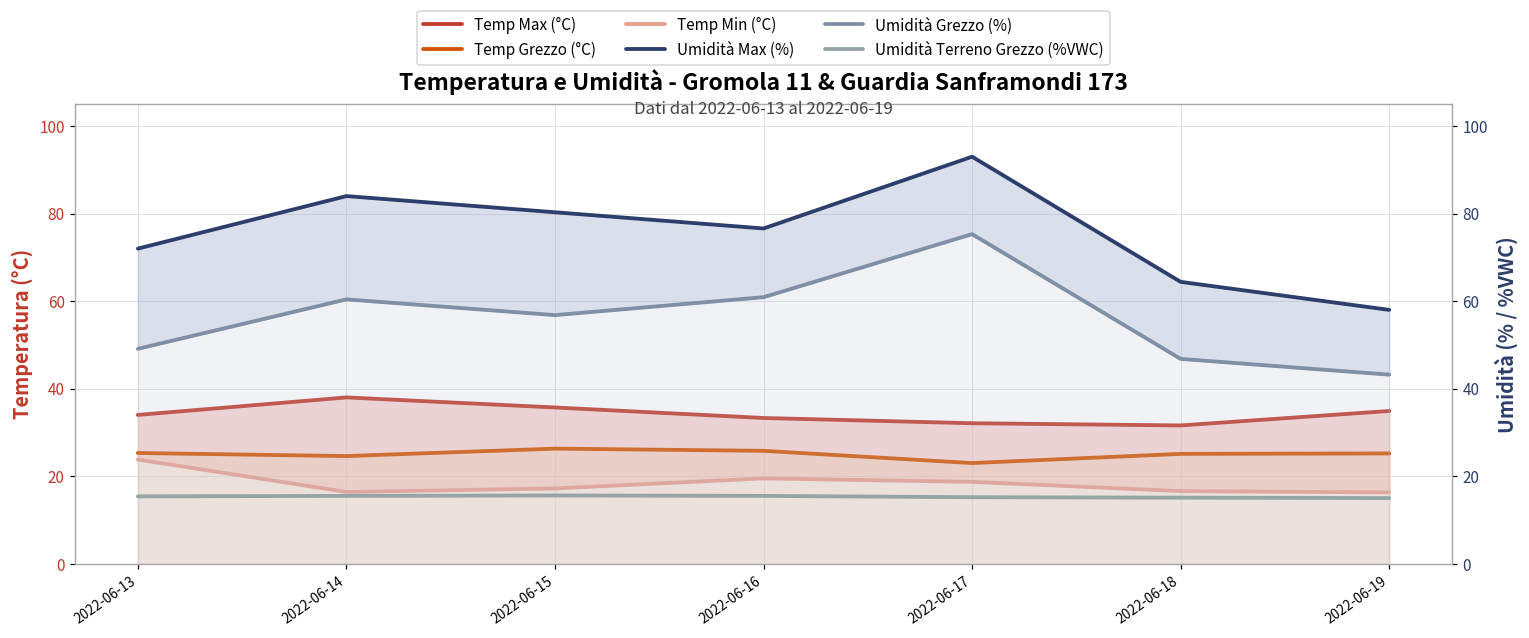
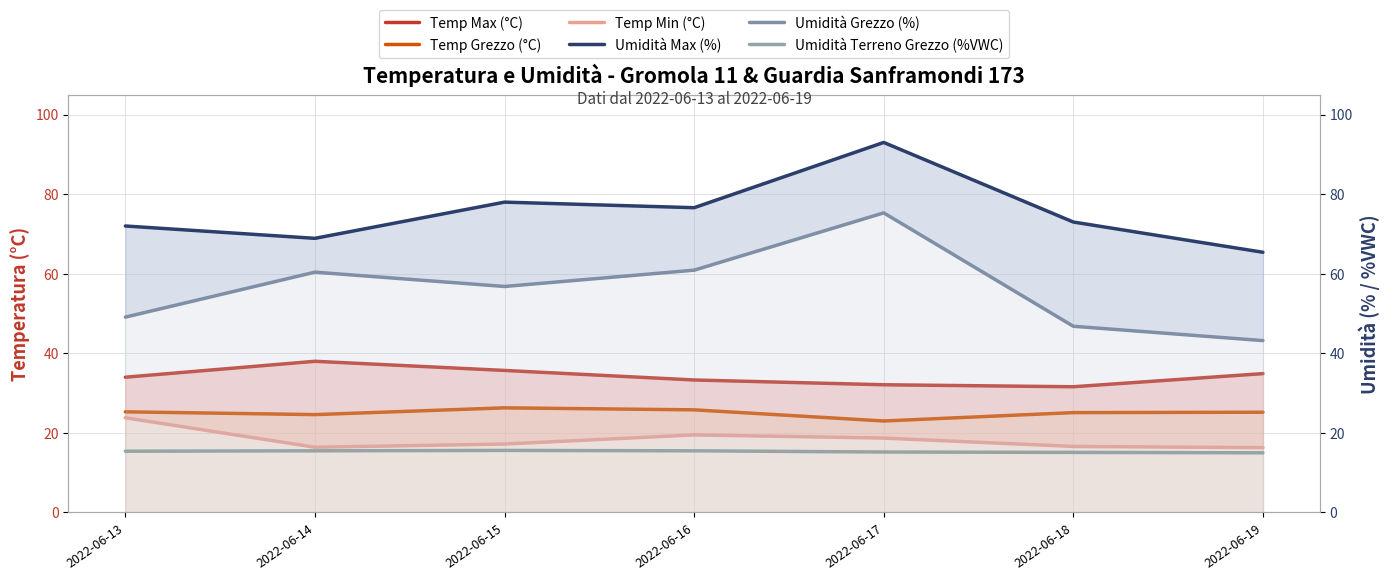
Umidità Max (%), 2022-06-14: 84 -> 69
Umidità Max (%), 2022-06-15: 80 -> 78
Umidità Max (%), 2022-06-18: 64 -> 73
Umidità Max (%), 2022-06-19: 58 -> 65
